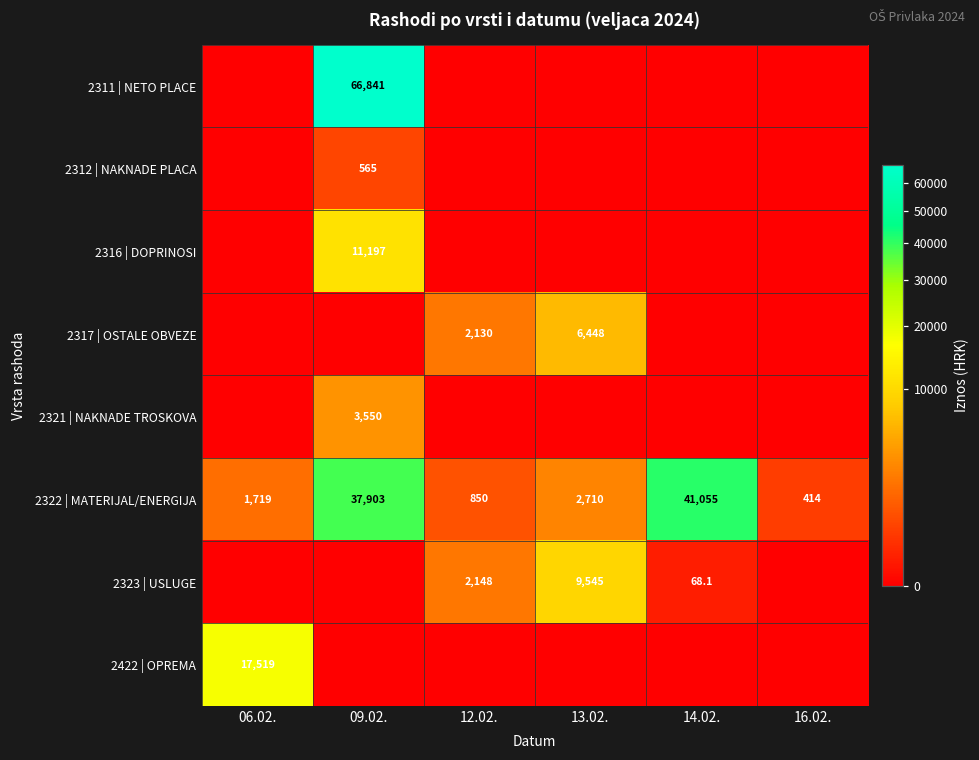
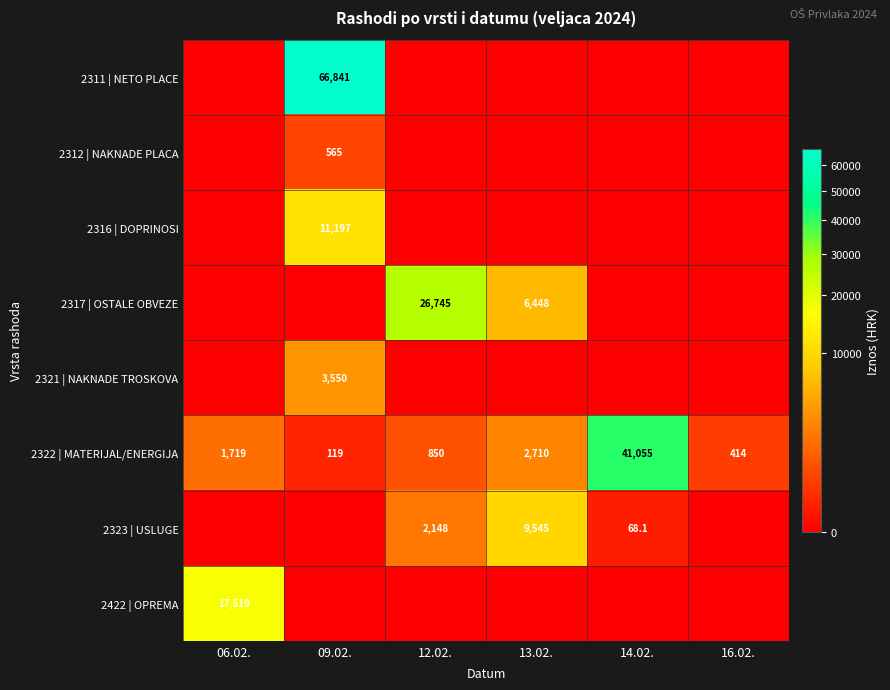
2317 | OSTALE OBVEZE, 12.02.: 2,130 -> 26,745
2322 | MATERIJAL/ENERGIJA, 09.02.: 37,903 -> 119
